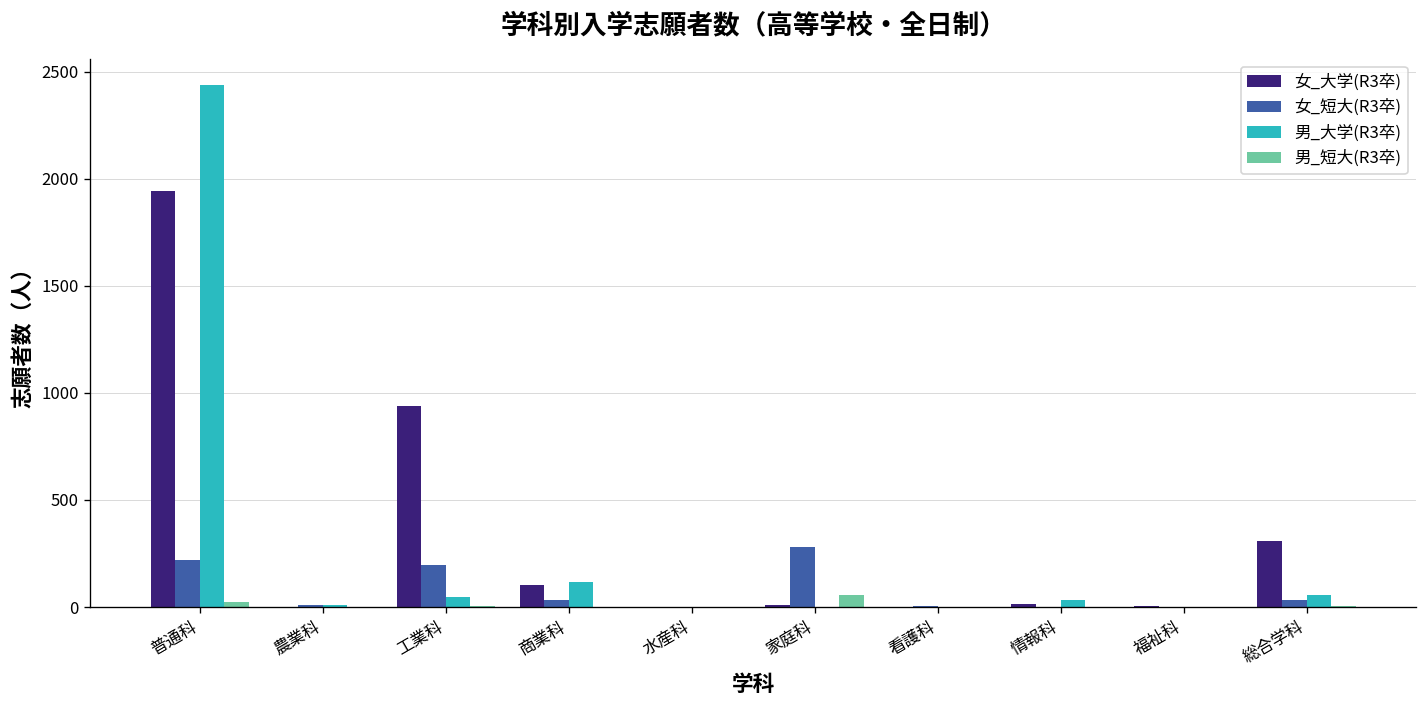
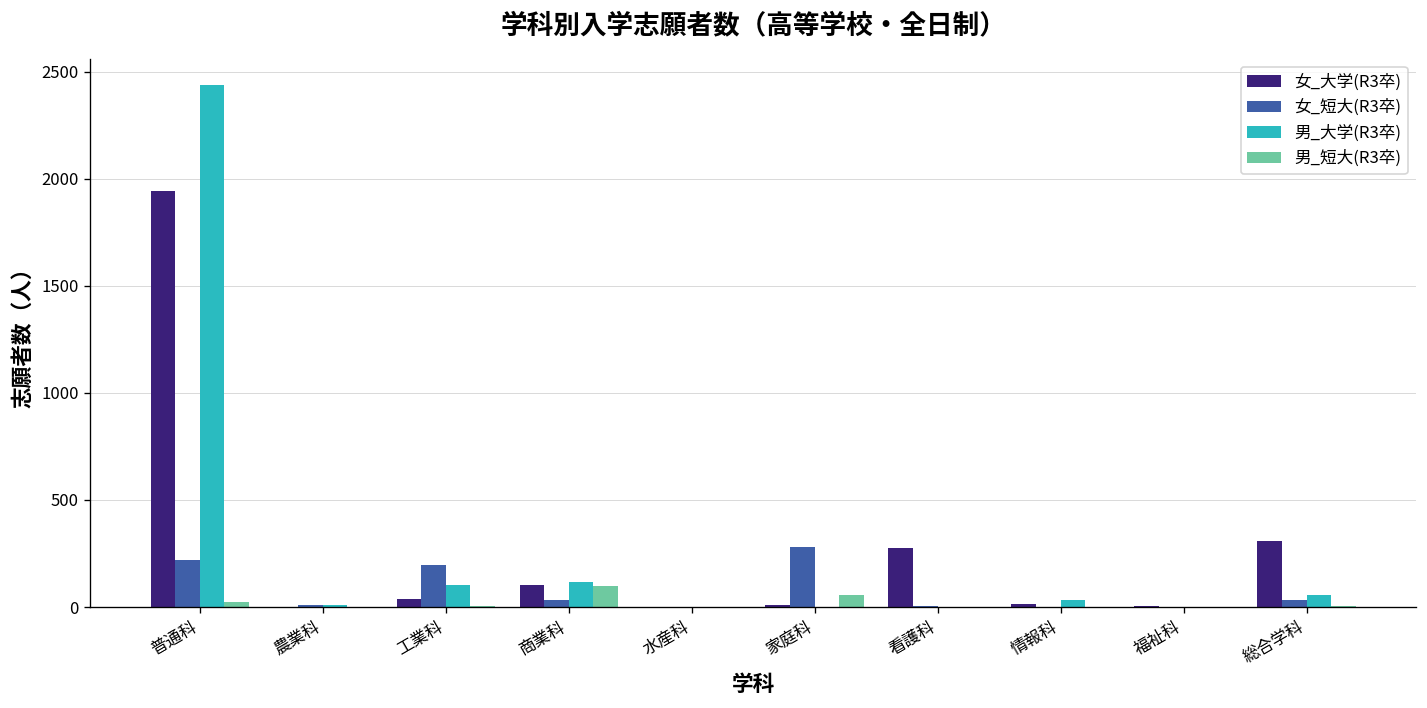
女_大学(R3卒), 工業科: 940 -> 40
男_大学(R3卒), 工業科: 50 -> 100
男_短大(R3卒), 商業科: 0 -> 100
女_大学(R3卒), 看護科: 0 -> 280
